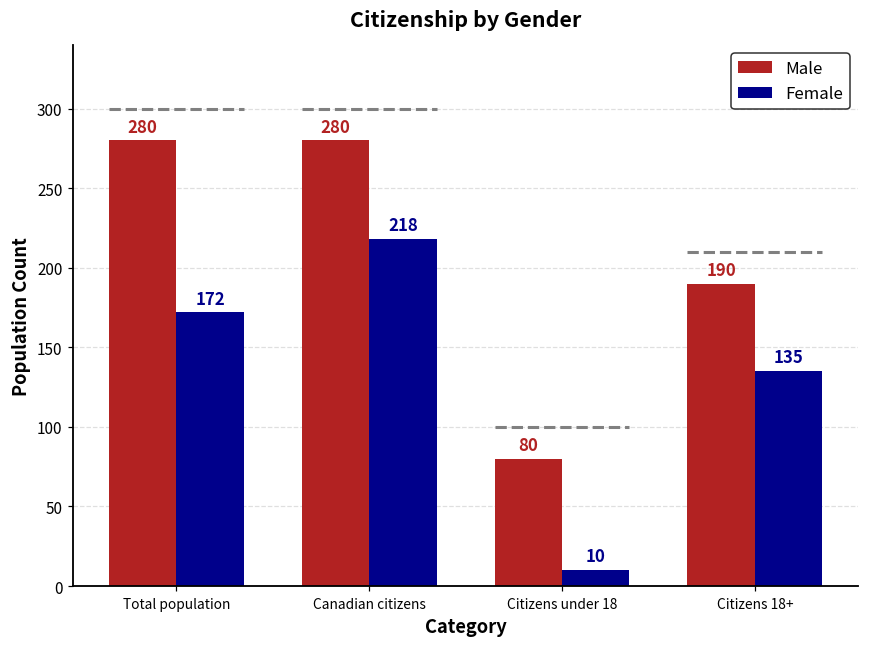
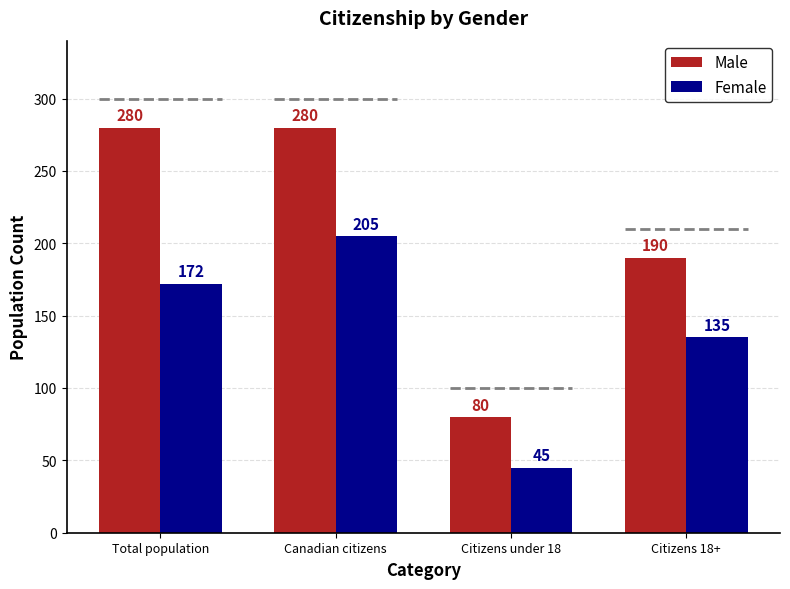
Female, Canadian citizens: 218 -> 205
Female, Citizens under 18: 10 -> 45
